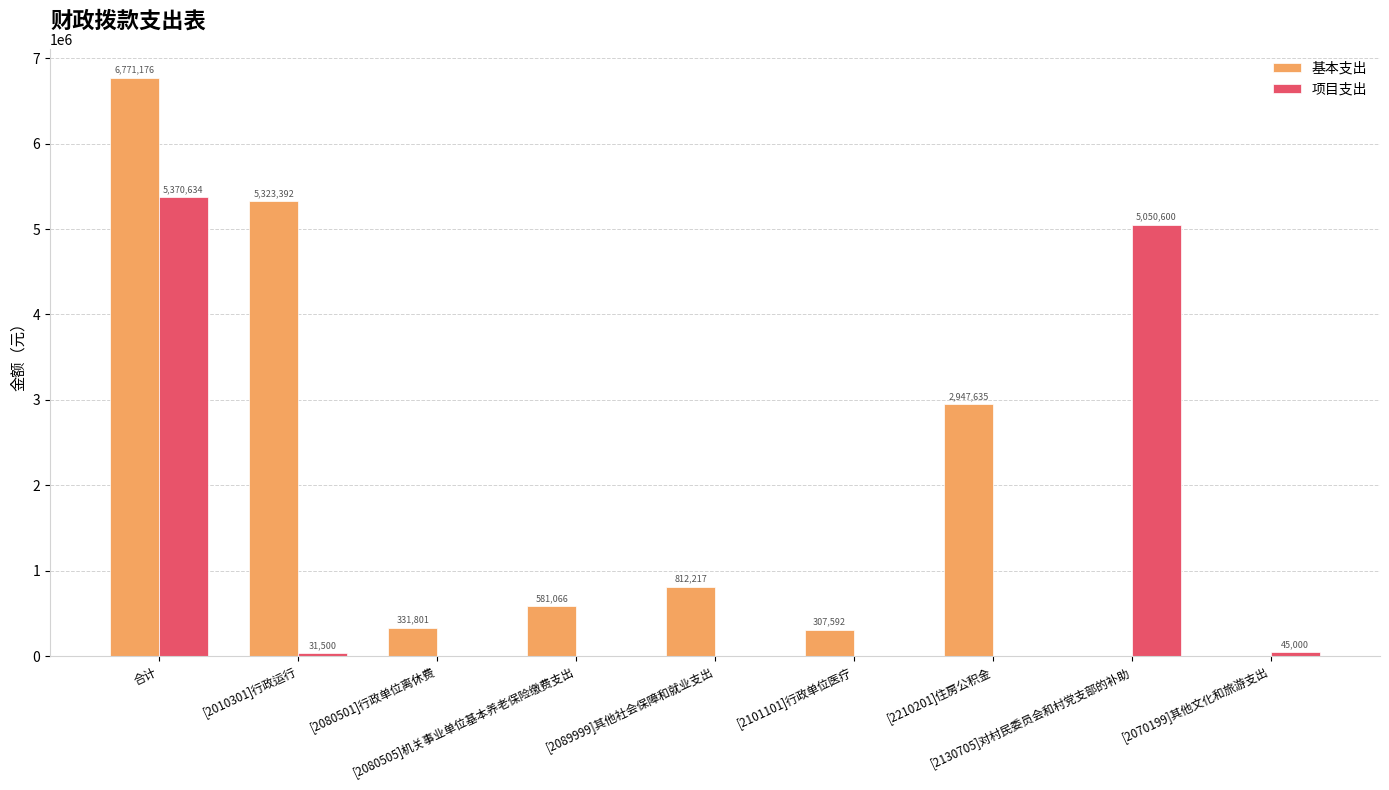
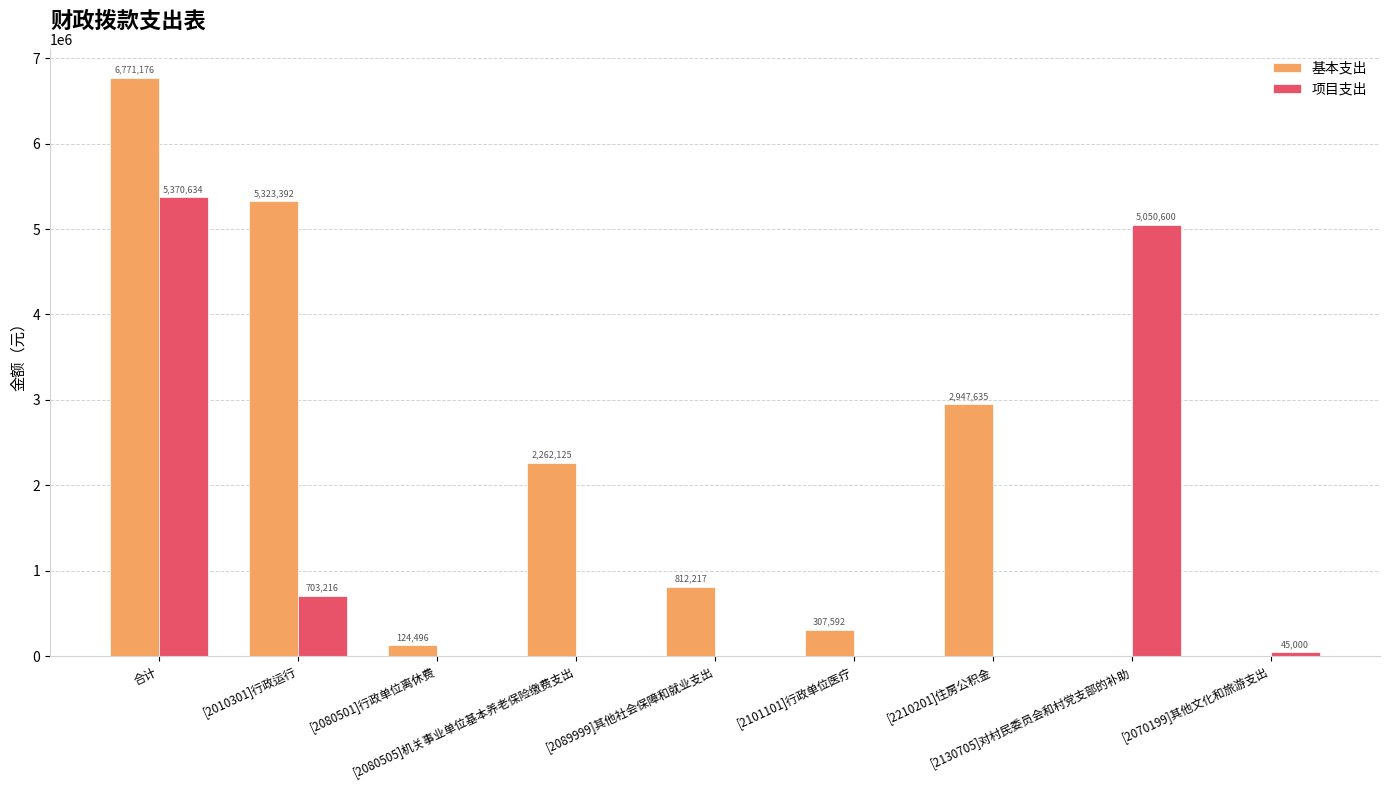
项目支出, [2010301]行政运行: 31,500 -> 703,216
基本支出, [2080501]行政单位离休费: 331,801 -> 124,496
基本支出, [2080505]机关事业单位基本养老保险缴费支出: 581,066 -> 2,262,125
